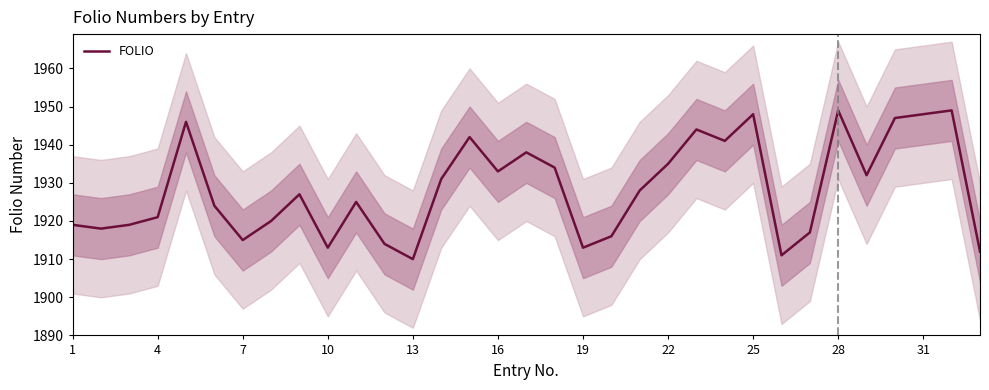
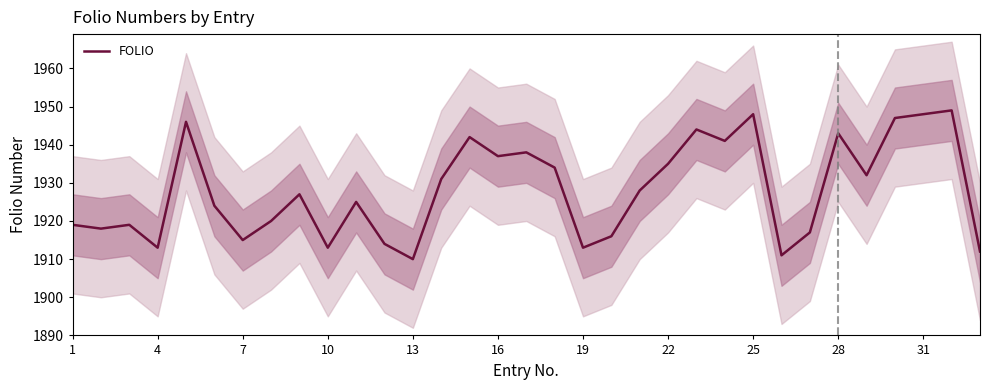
FOLIO, 4: 1921 -> 1913
FOLIO, 16: 1933 -> 1937
FOLIO, 28: 1949 -> 1943
